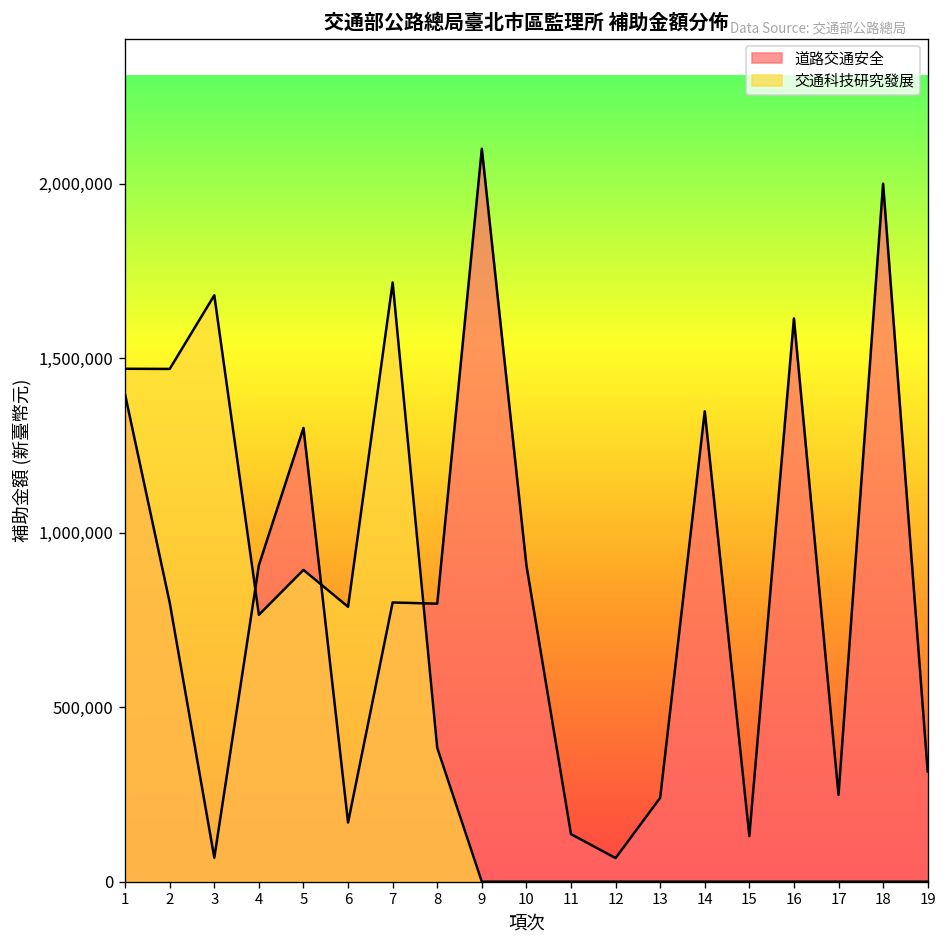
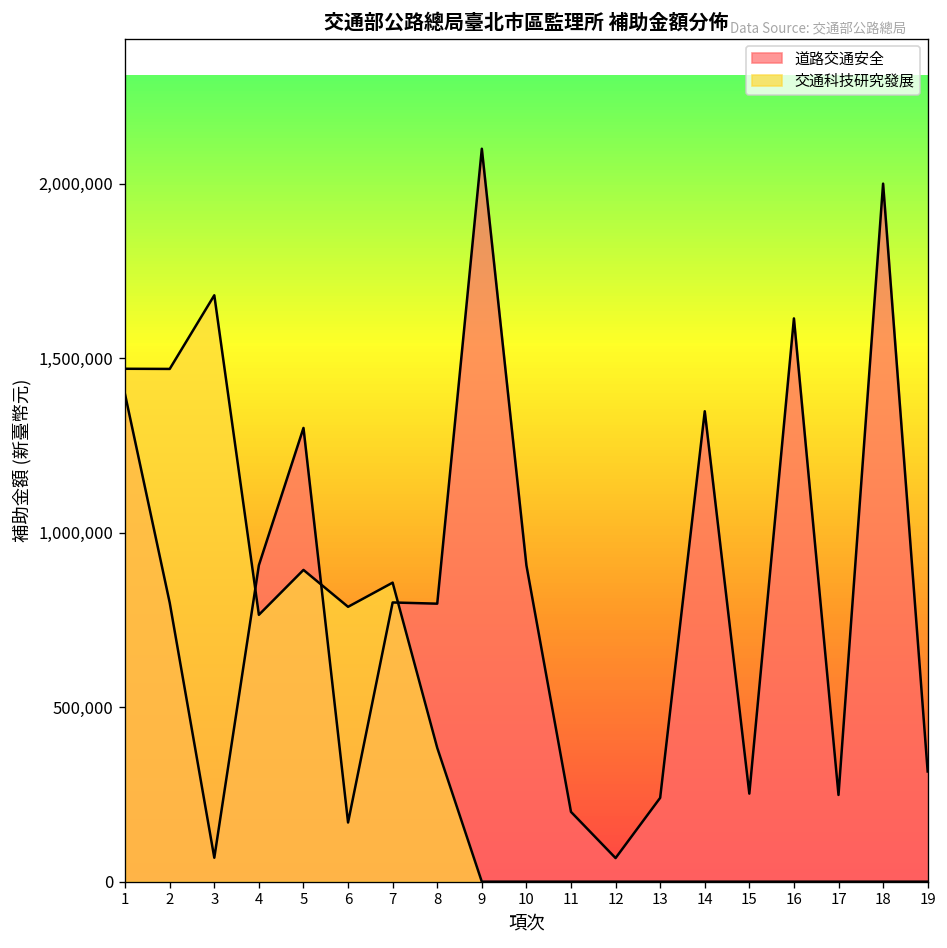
交通科技研究發展, 7: 1,720,000 -> 860,000
道路交通安全, 11: 140,000 -> 200,000
道路交通安全, 15: 130,000 -> 250,000
